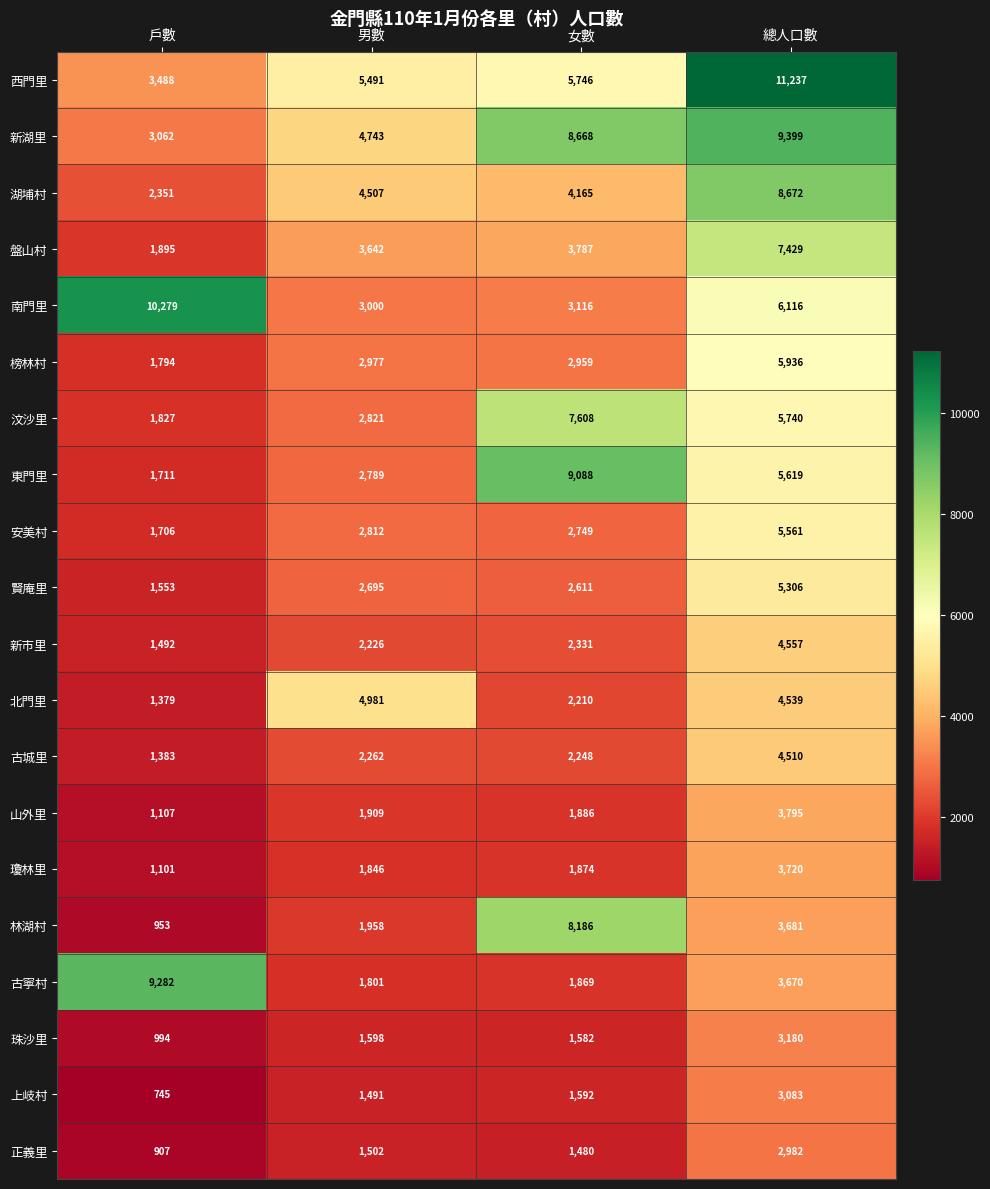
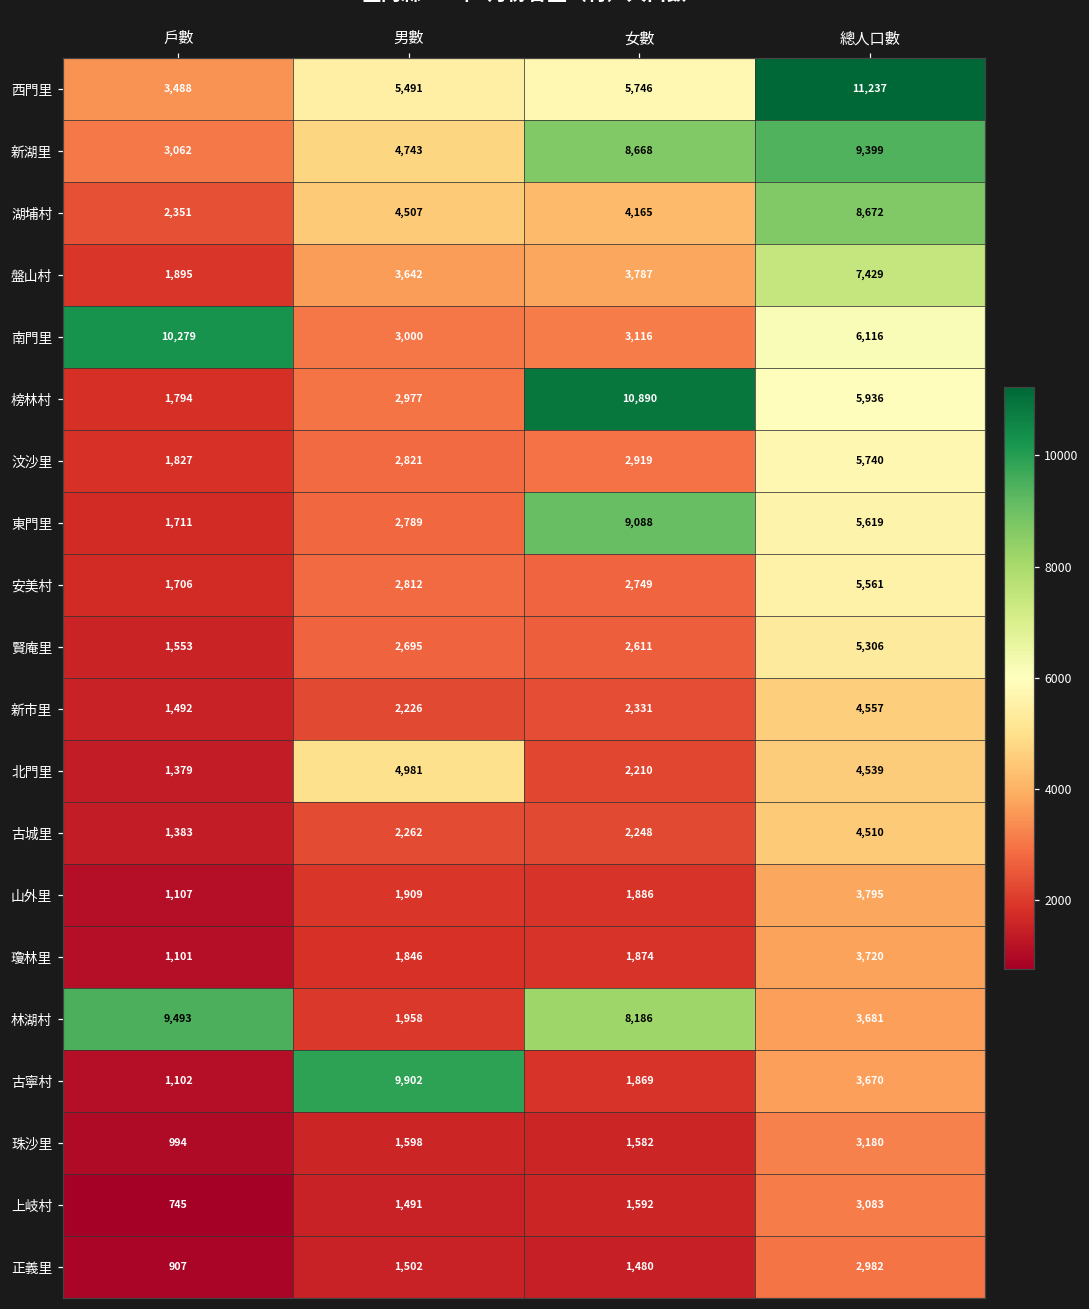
榜林村, 女數: 2,959 -> 10,890
汶沙里, 女數: 7,608 -> 2,919
林湖村, 戶數: 953 -> 9,493
古寧村, 戶數: 9,282 -> 1,102
古寧村, 男數: 1,801 -> 9,902
